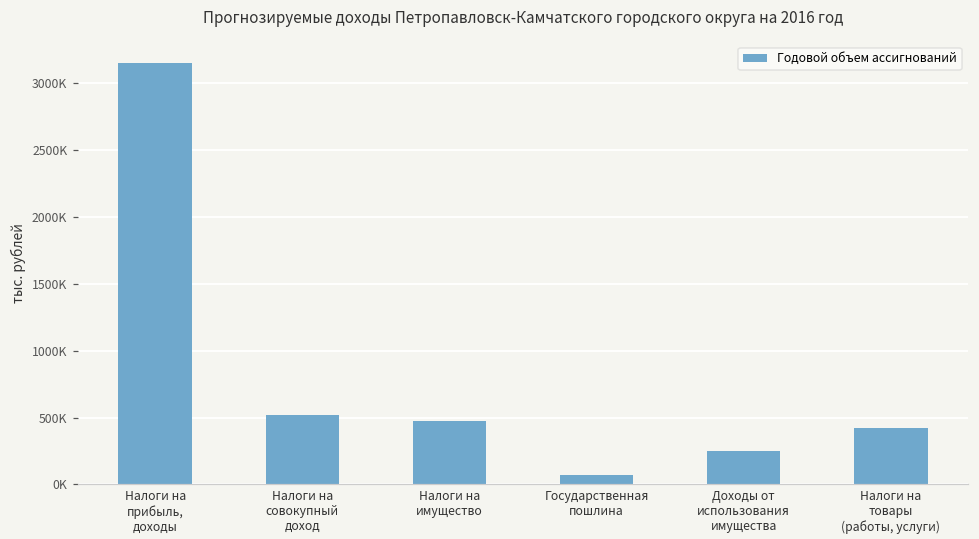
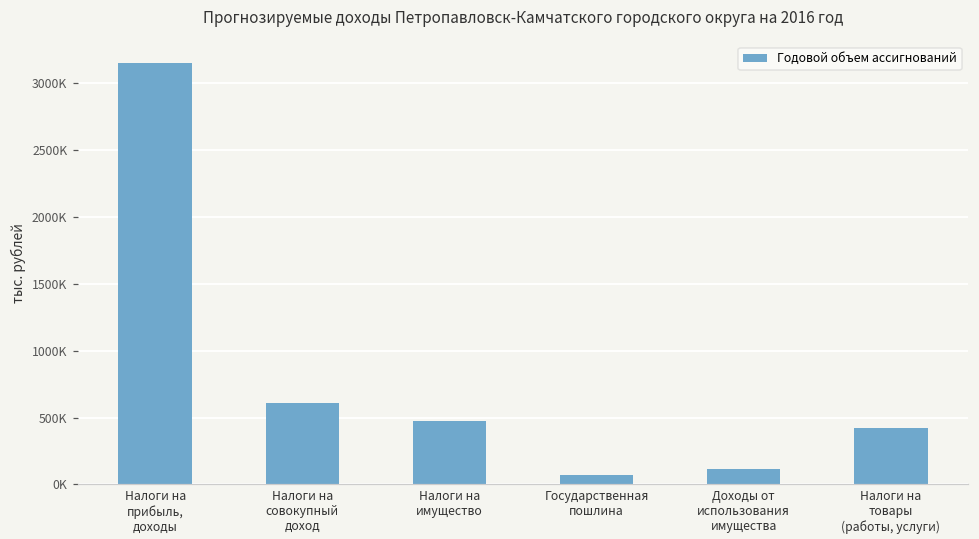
Налоги на совокупный доход: 520000 -> 610000
Доходы от использования имущества: 250000 -> 110000
